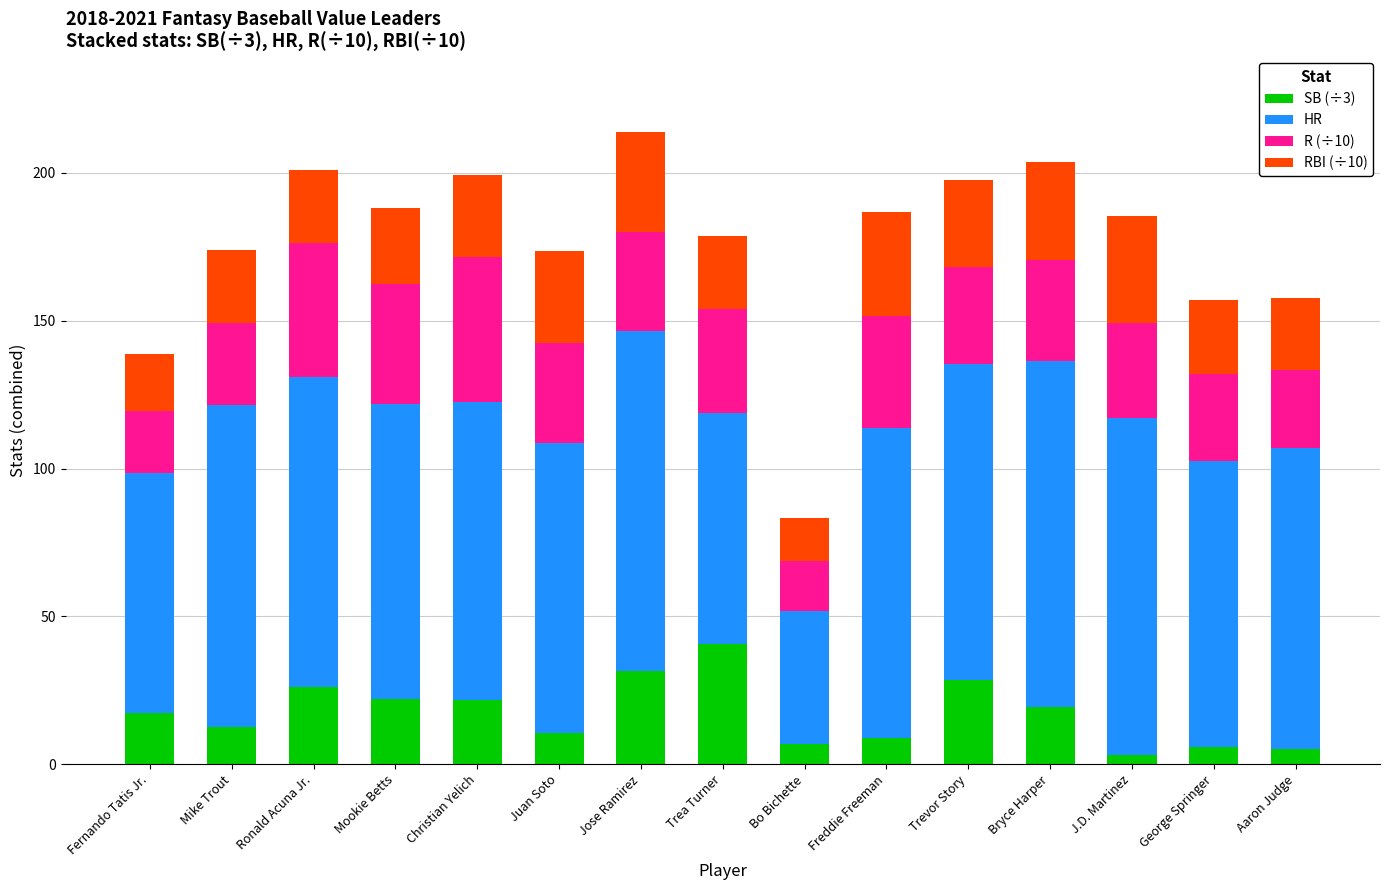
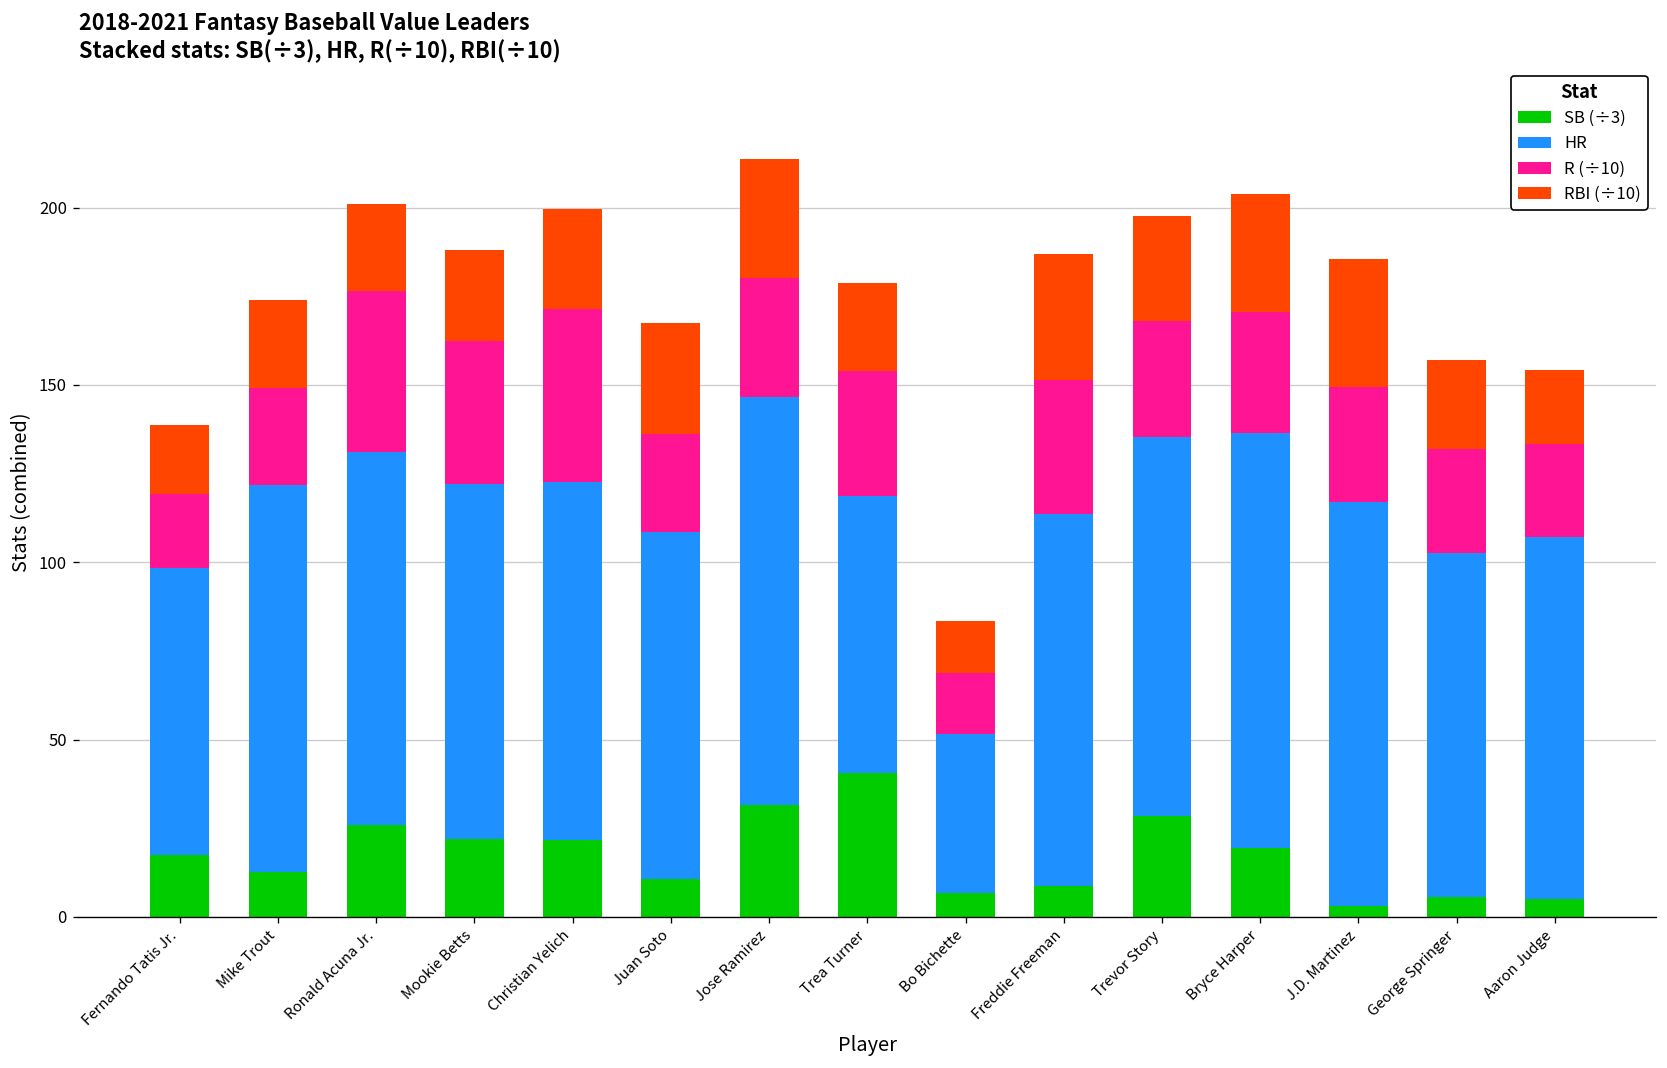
R (÷10), Juan Soto: 34 -> 28
RBI (÷10), Aaron Judge: 24 -> 21
